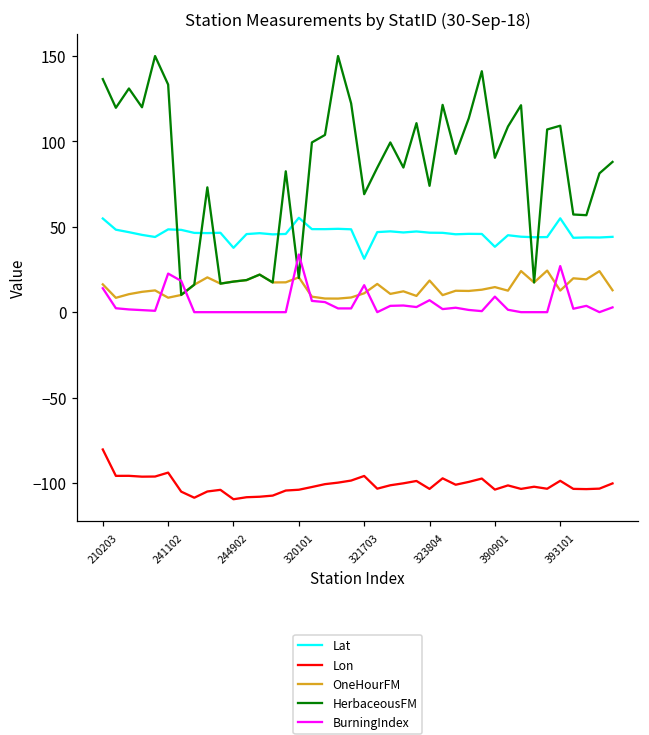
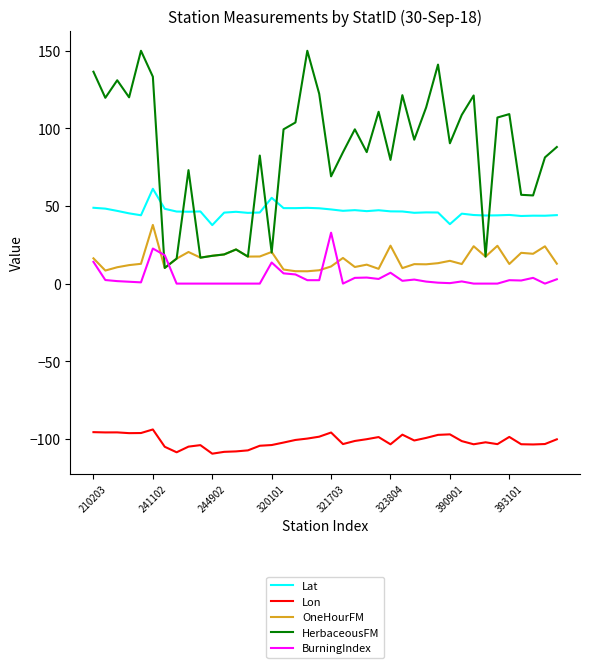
Lat, 210203: 55 -> 49
Lon, 210203: -80 -> -96
Lat, 241102: 48 -> 61
OneHourFM, 241102: 8 -> 38
BurningIndex, 320101: 34 -> 14
Lat, 321703: 31 -> 48
BurningIndex, 321703: 16 -> 33
OneHourFM, 323804: 19 -> 24
HerbaceousFM, 323804: 74 -> 80
Lon, 390901: -104 -> -97
BurningIndex, 390901: 9 -> 0
Lat, 393101: 55 -> 44
BurningIndex, 393101: 27 -> 2
